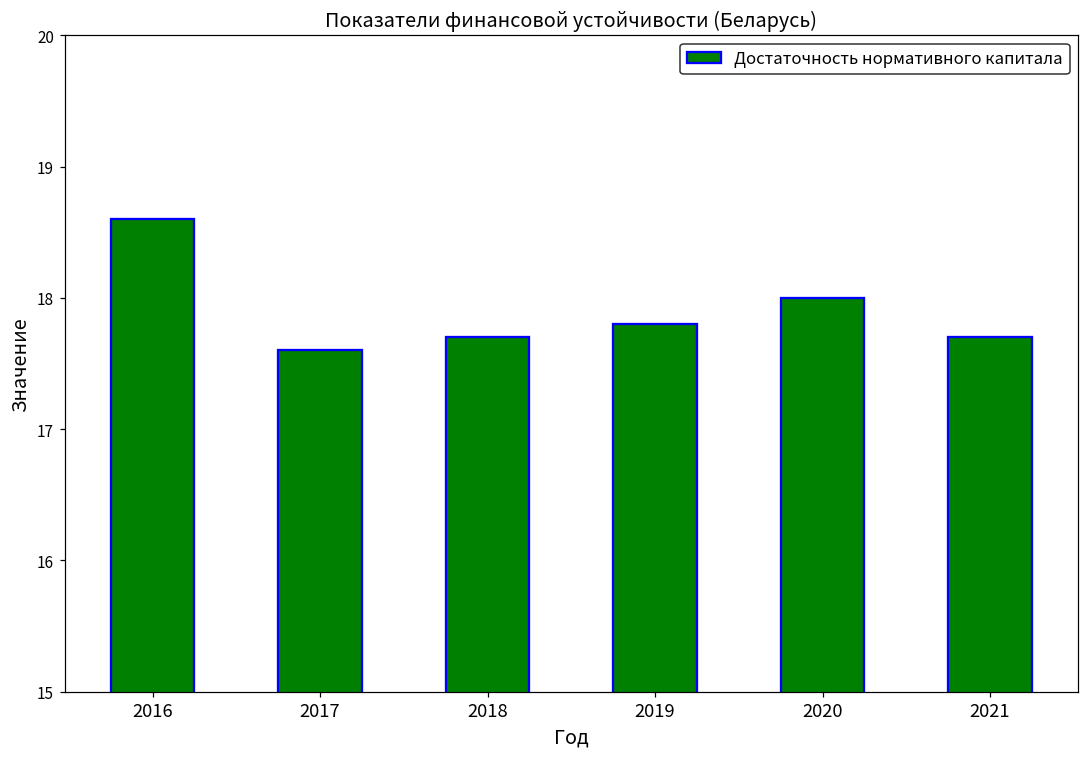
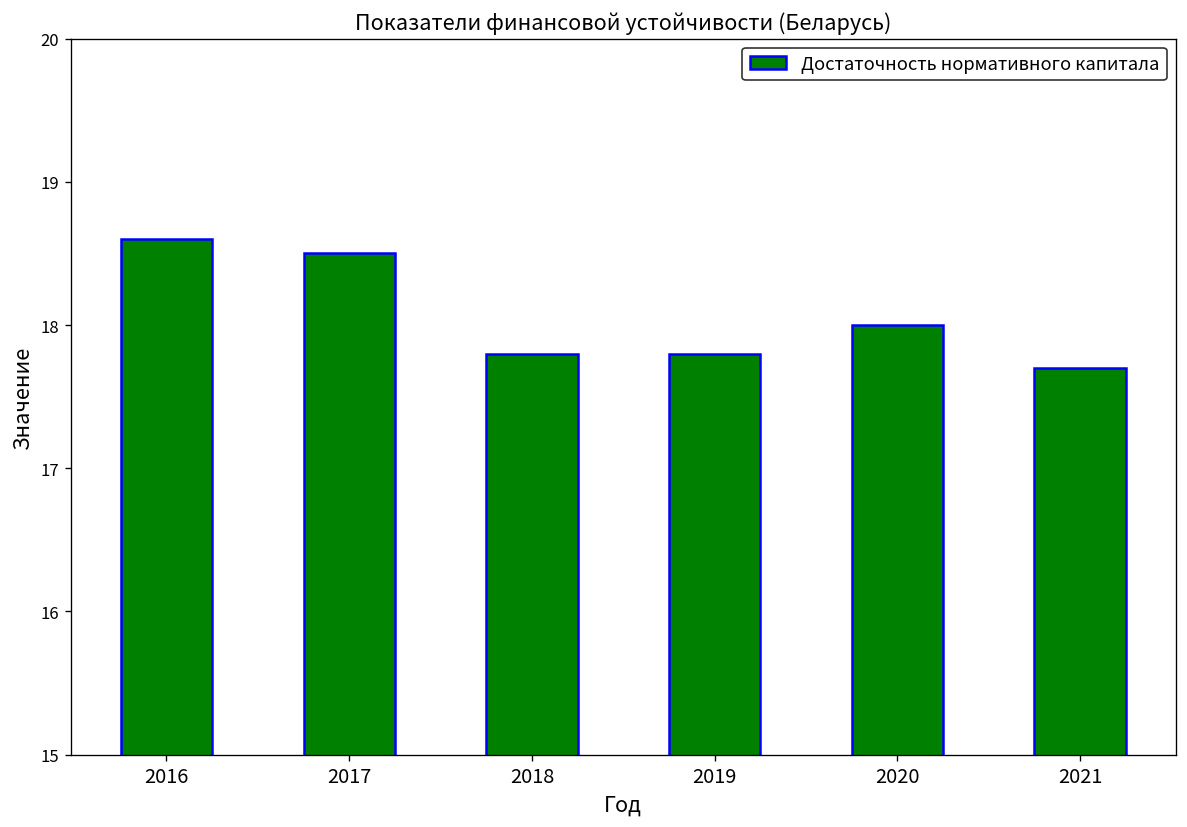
2017: 17.6 -> 18.5
2018: 17.7 -> 17.8
